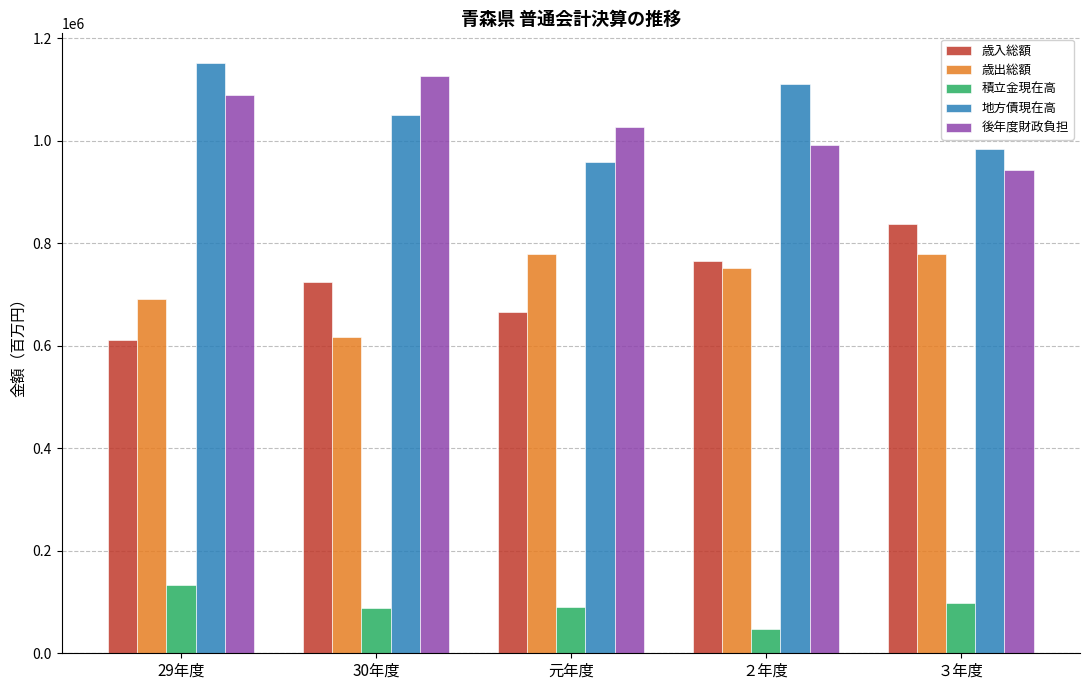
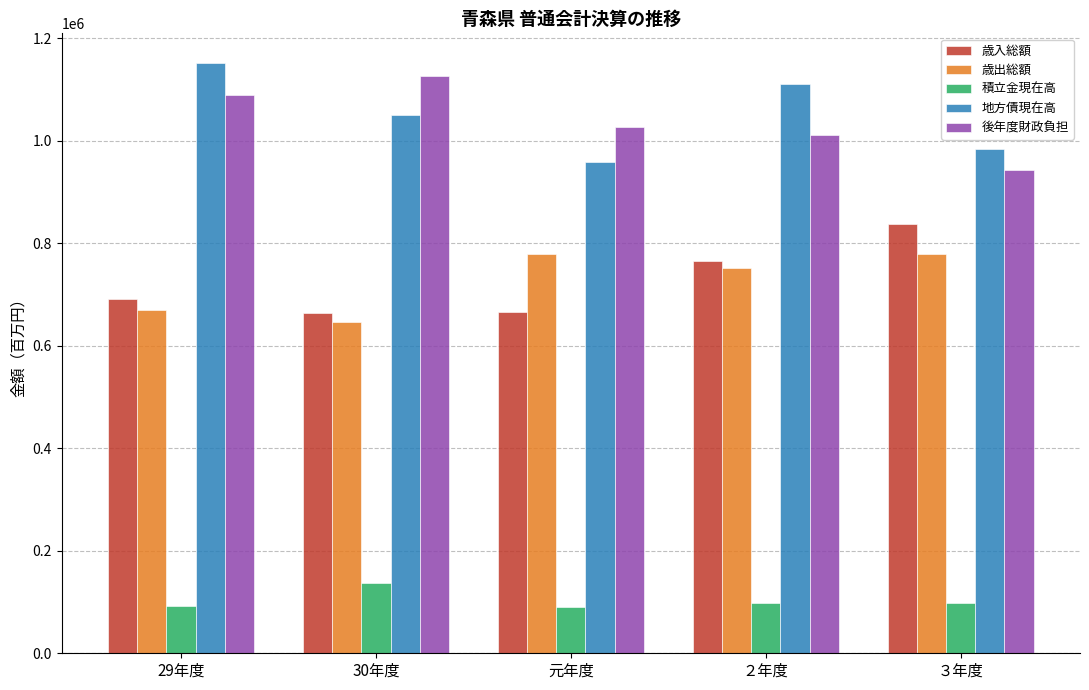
歳入総額, 29年度: 610000 -> 690000
歳出総額, 29年度: 690000 -> 670000
積立金現在高, 29年度: 130000 -> 90000
歳入総額, 30年度: 730000 -> 660000
歳出総額, 30年度: 620000 -> 650000
積立金現在高, 30年度: 90000 -> 140000
積立金現在高, ２年度: 50000 -> 100000
後年度財政負担, ２年度: 990000 -> 1010000
